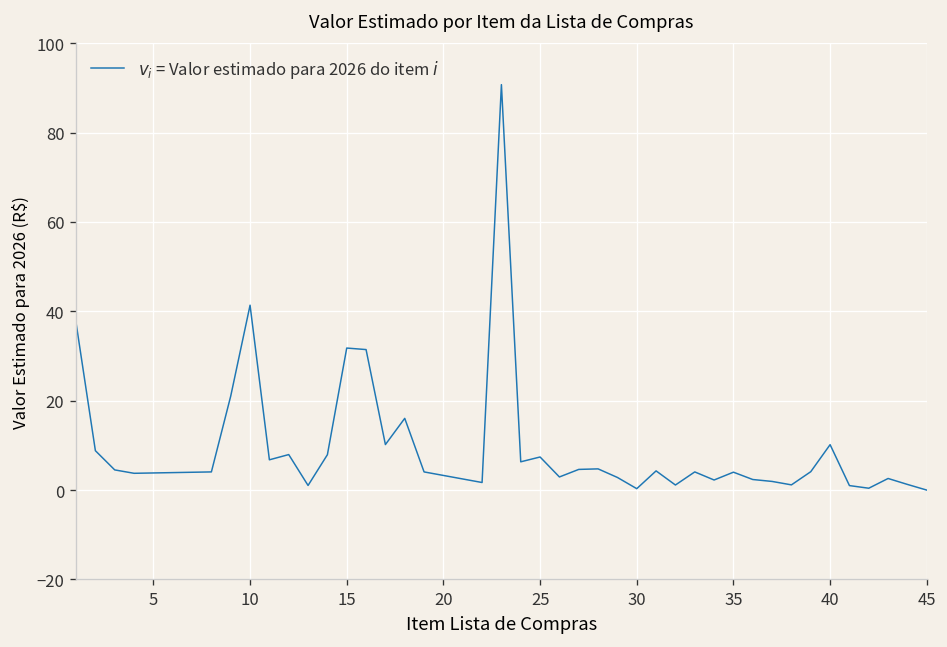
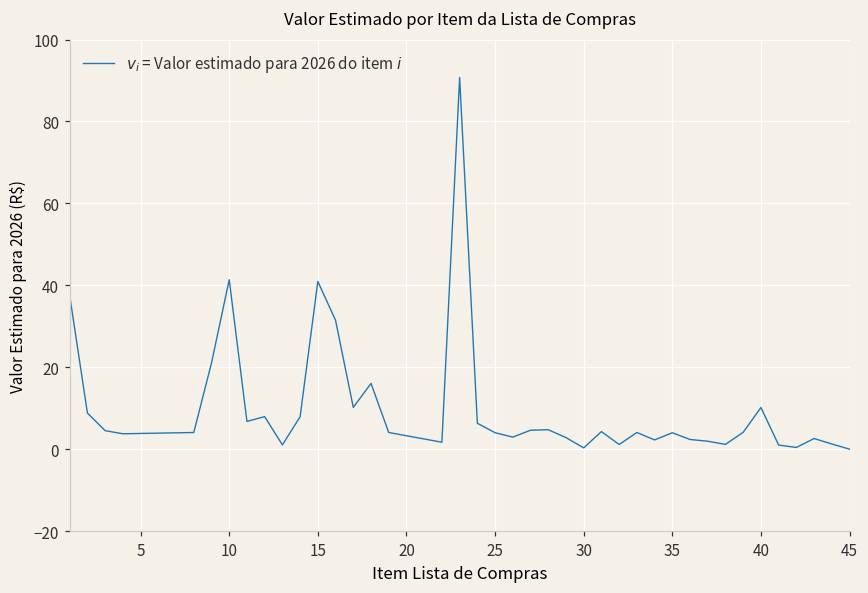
15: 32 -> 41
25: 7 -> 4
